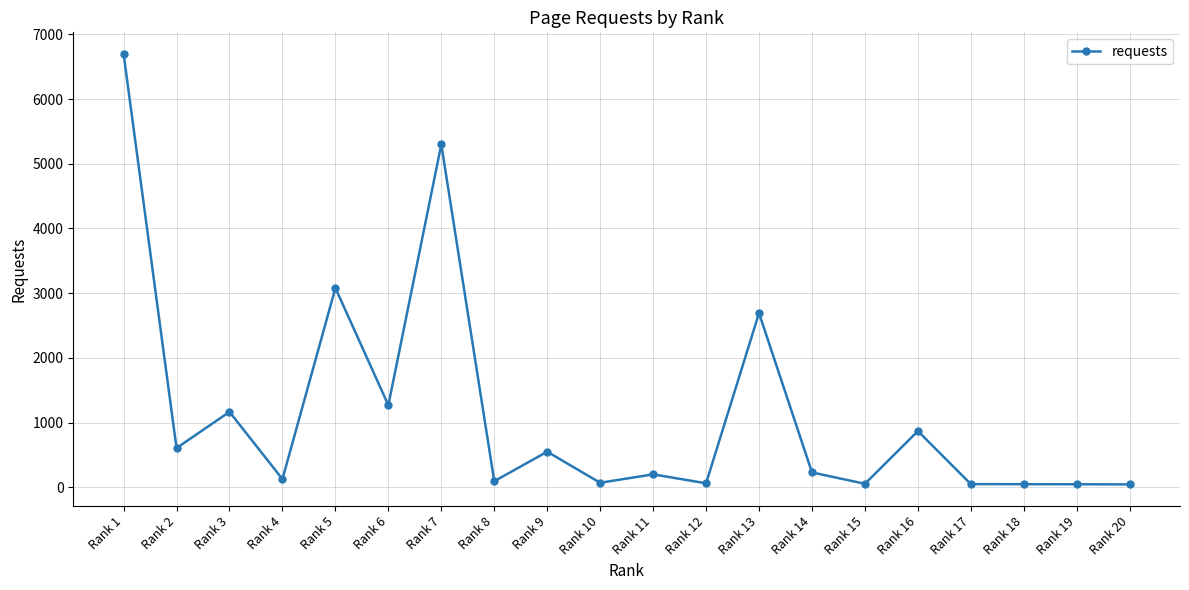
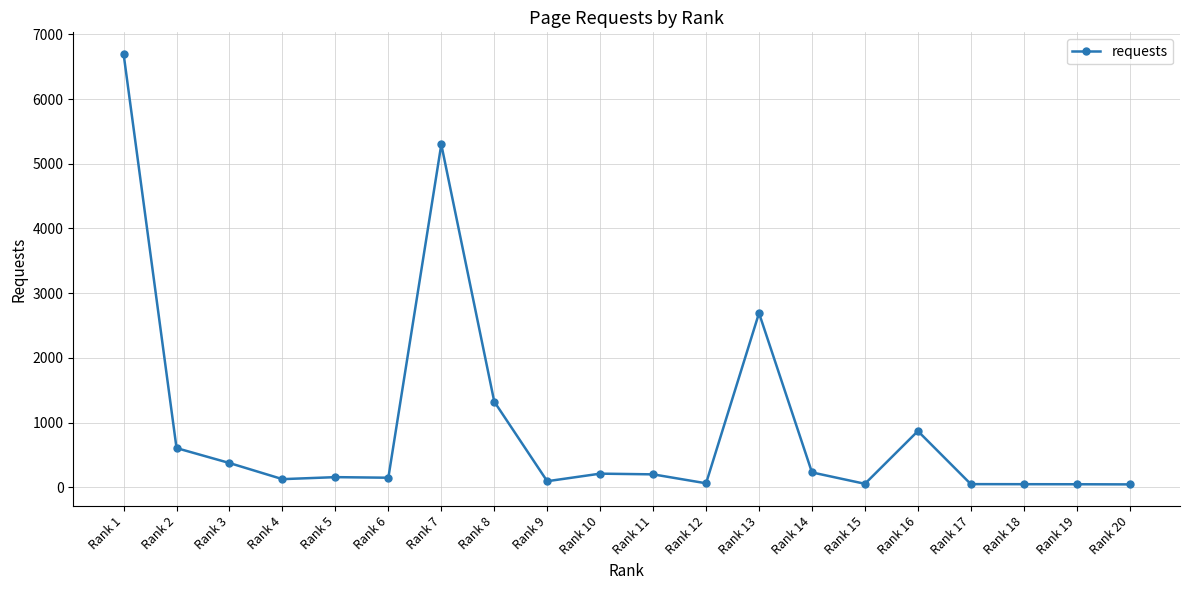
Rank 3: 1200 -> 400
Rank 5: 3100 -> 200
Rank 6: 1300 -> 100
Rank 8: 100 -> 1300
Rank 9: 600 -> 100
Rank 10: 100 -> 200
